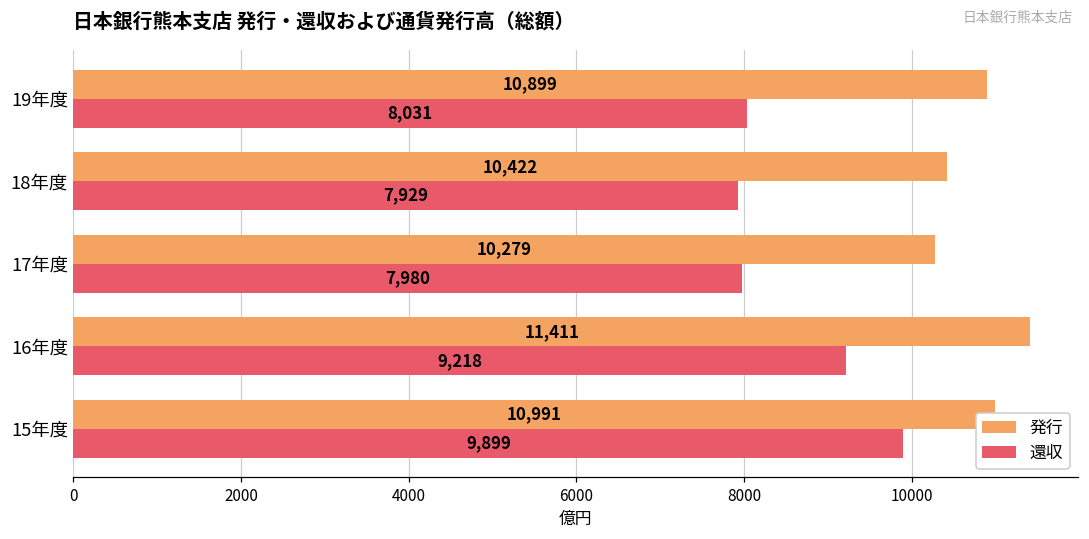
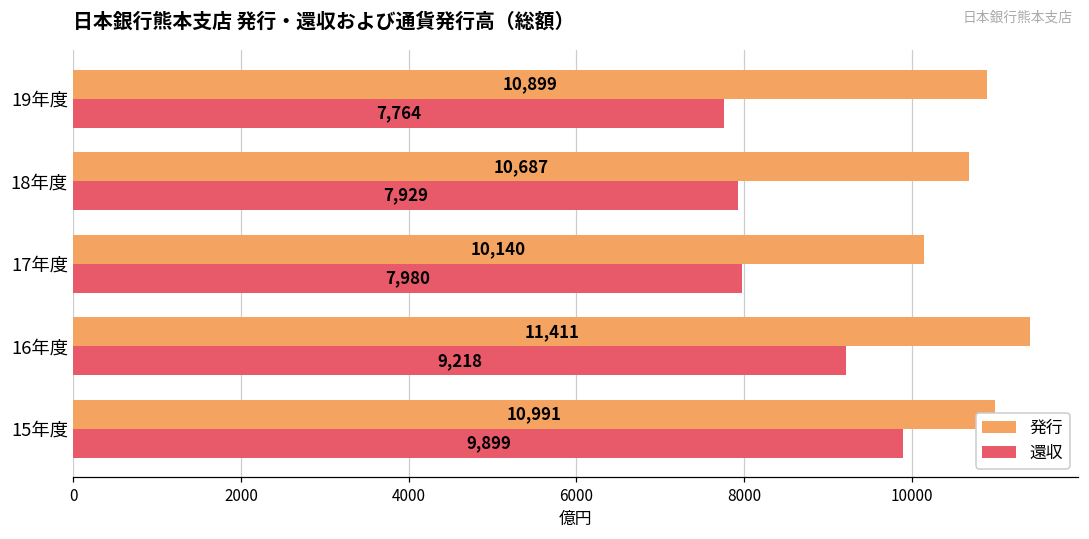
還収, 19年度: 8,031 -> 7,764
発行, 18年度: 10,422 -> 10,687
発行, 17年度: 10,279 -> 10,140
